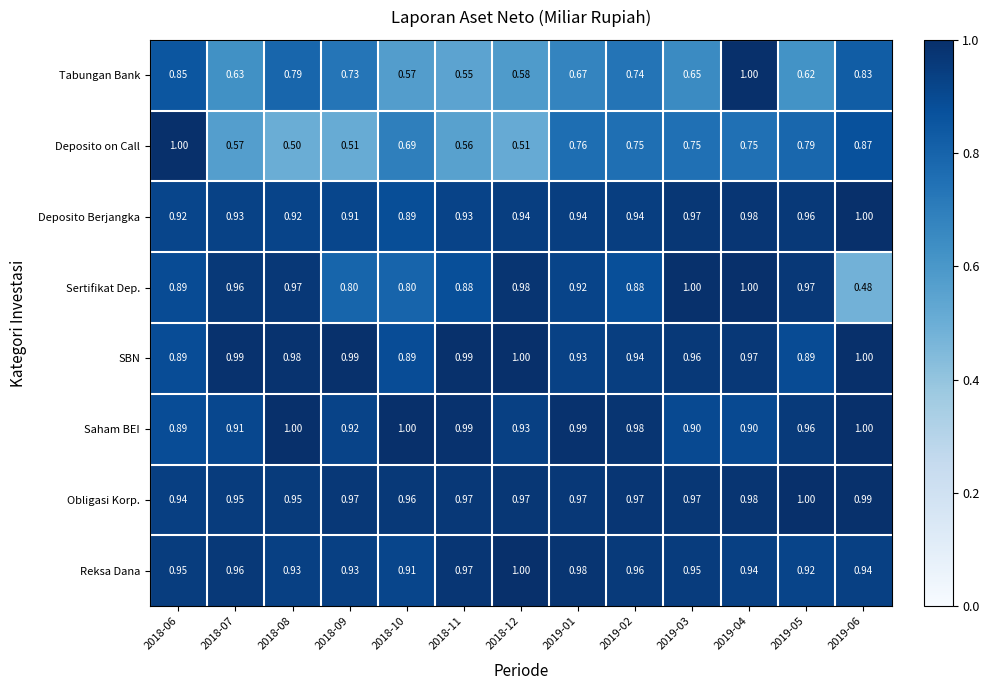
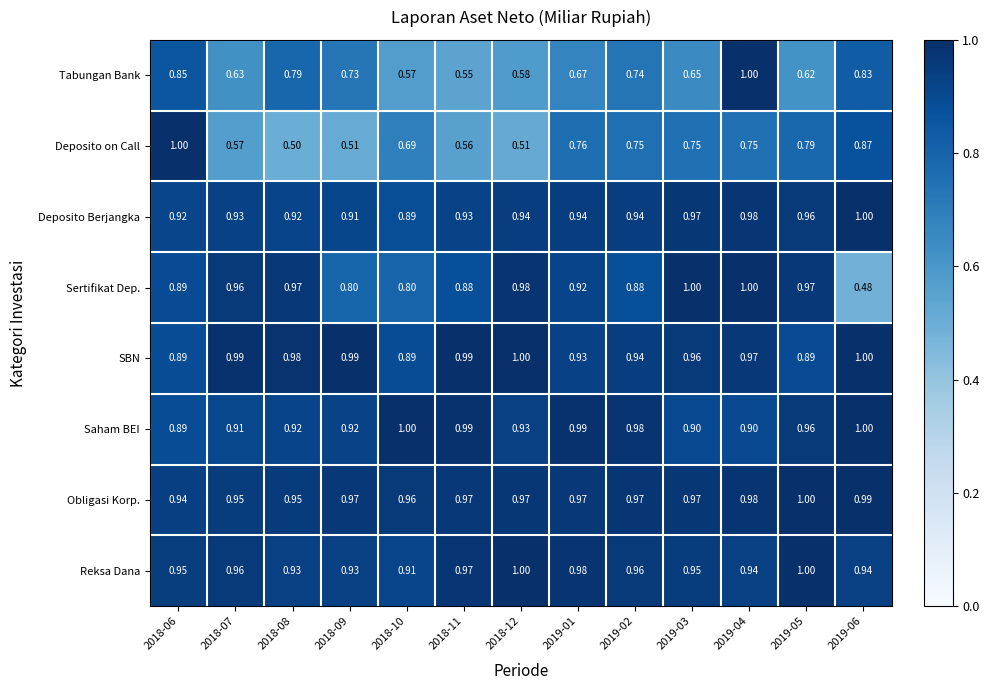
Saham BEI, 2018-08: 1.00 -> 0.92
Reksa Dana, 2019-05: 0.92 -> 1.00
